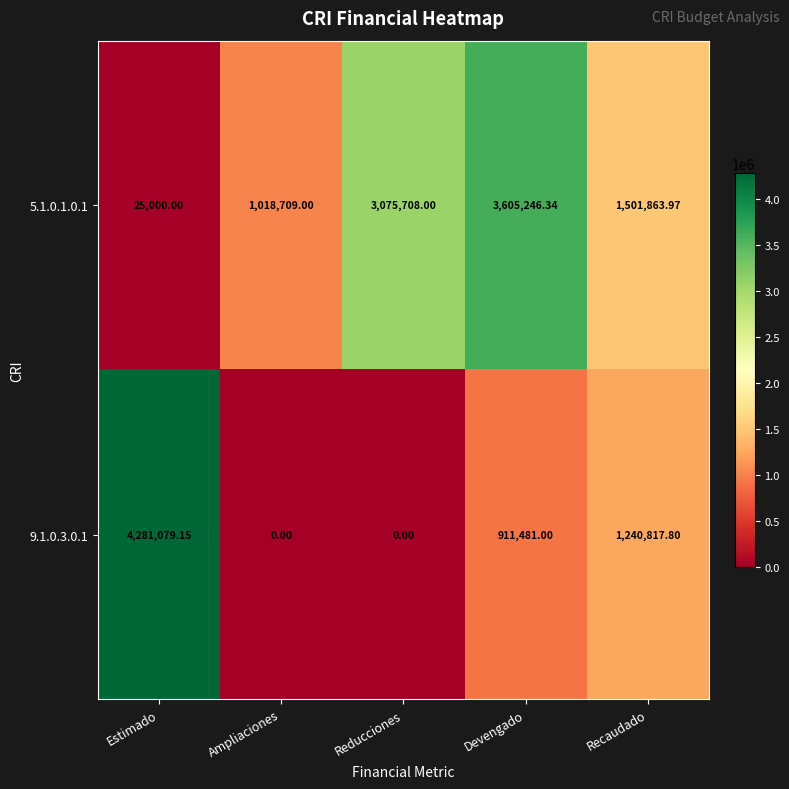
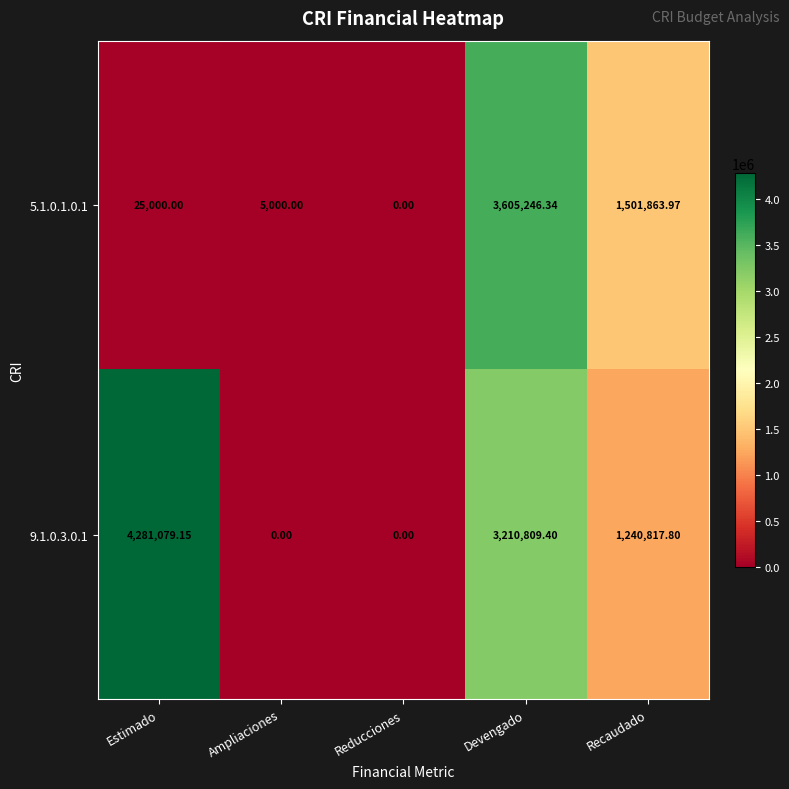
5.1.0.1.0.1, Ampliaciones: 1,018,709.00 -> 5,000.00
5.1.0.1.0.1, Reducciones: 3,075,708.00 -> 0.00
9.1.0.3.0.1, Devengado: 911,481.00 -> 3,210,809.40
